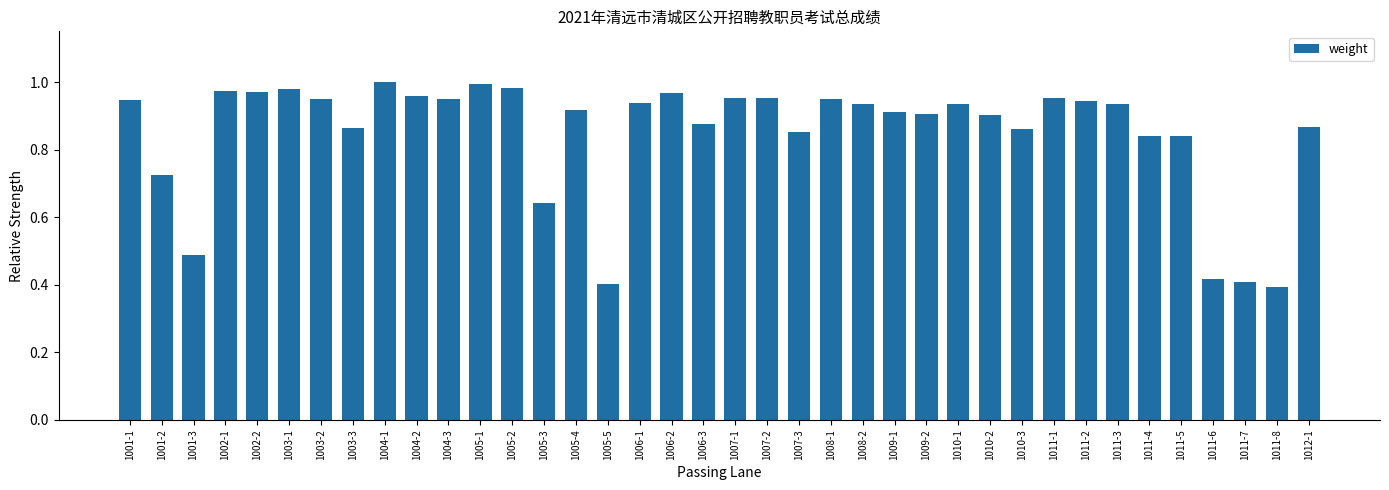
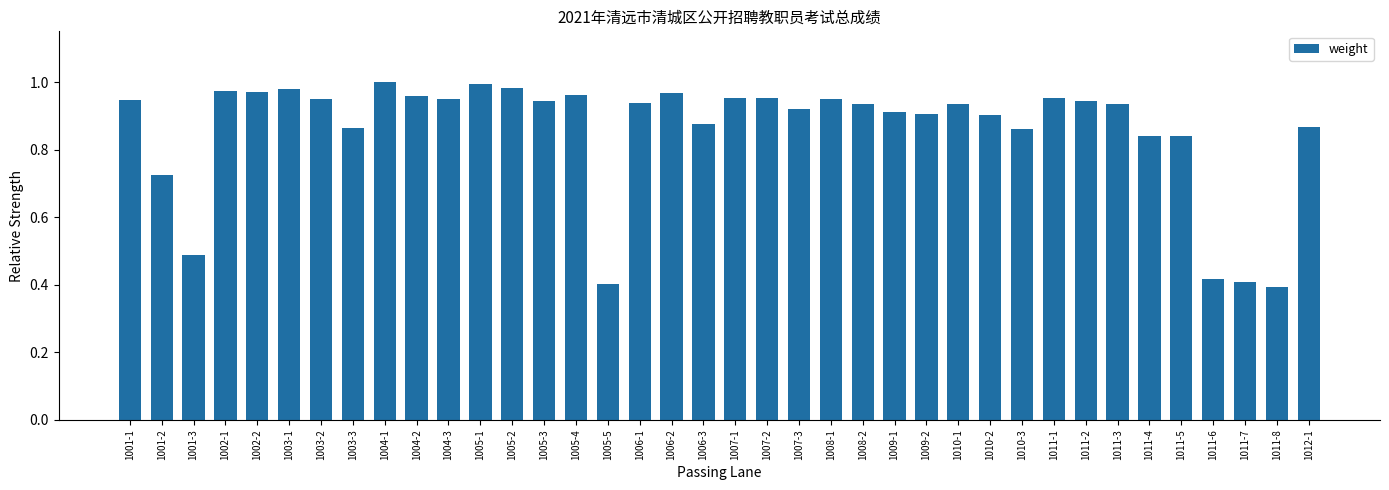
1005-3: 0.64 -> 0.94
1005-4: 0.92 -> 0.96
1007-3: 0.85 -> 0.92
